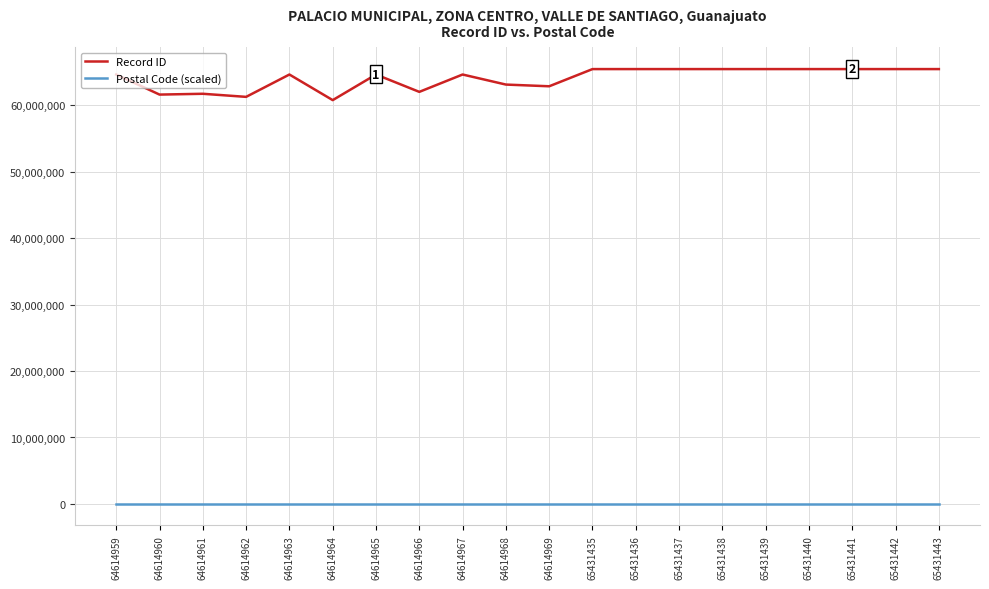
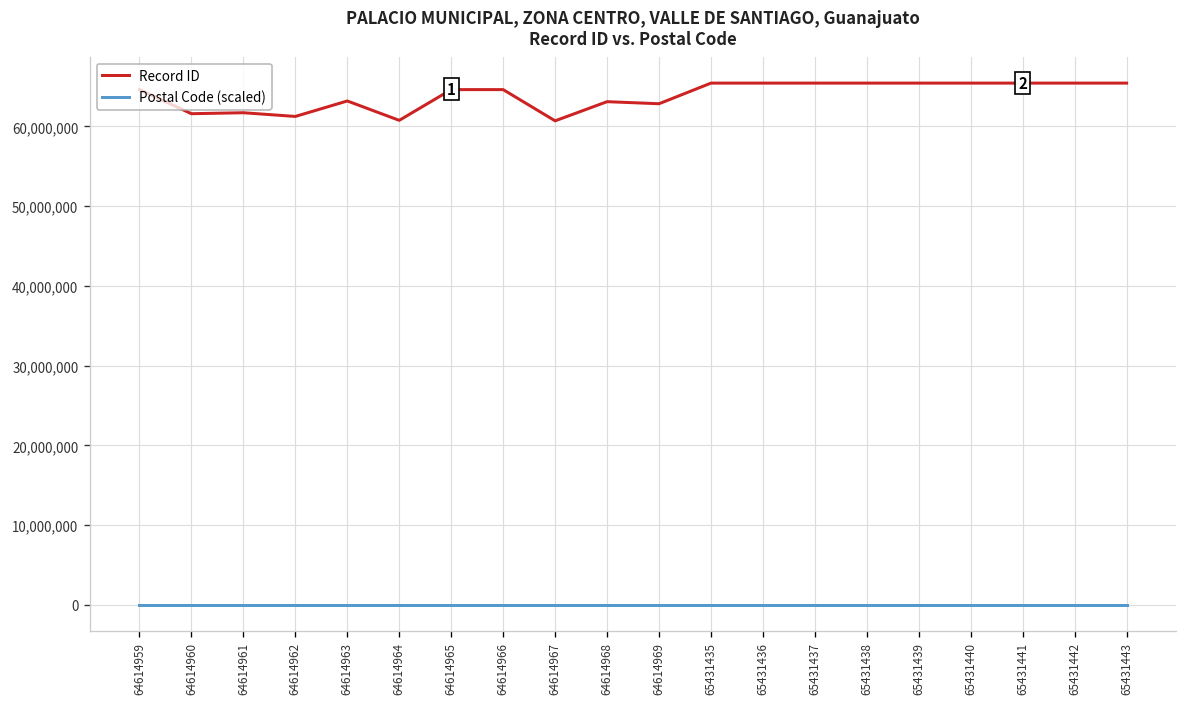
Record ID, 64614963: 65,000,000 -> 63,000,000
Record ID, 64614966: 62,000,000 -> 65,000,000
Record ID, 64614967: 65,000,000 -> 61,000,000
